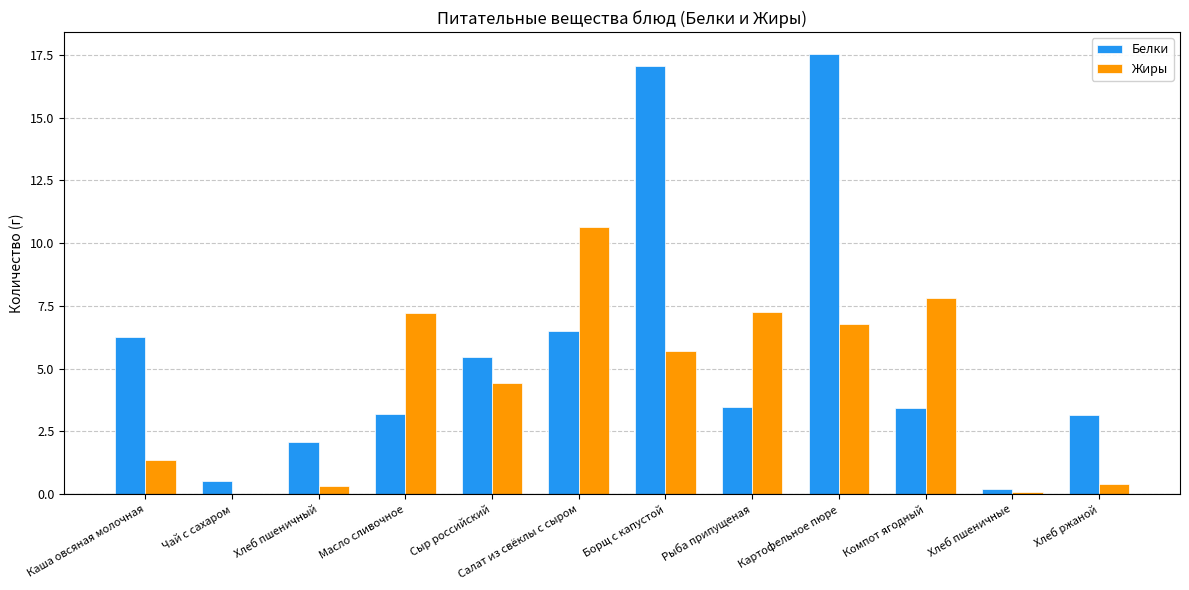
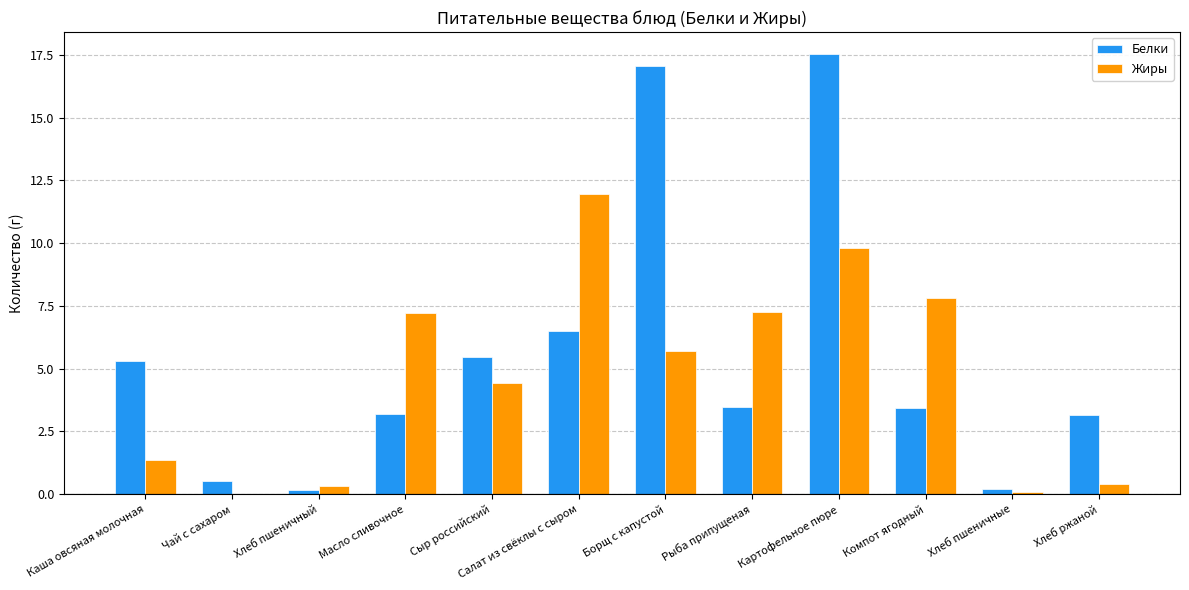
Белки, Каша овсяная молочная: 6.3 -> 5.3
Белки, Хлеб пшеничный: 2.1 -> 0.2
Жиры, Салат из свёклы с сыром: 10.7 -> 12.0
Жиры, Картофельное пюре: 6.8 -> 9.8
